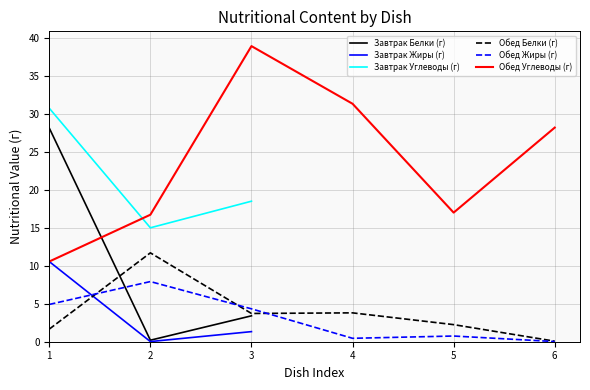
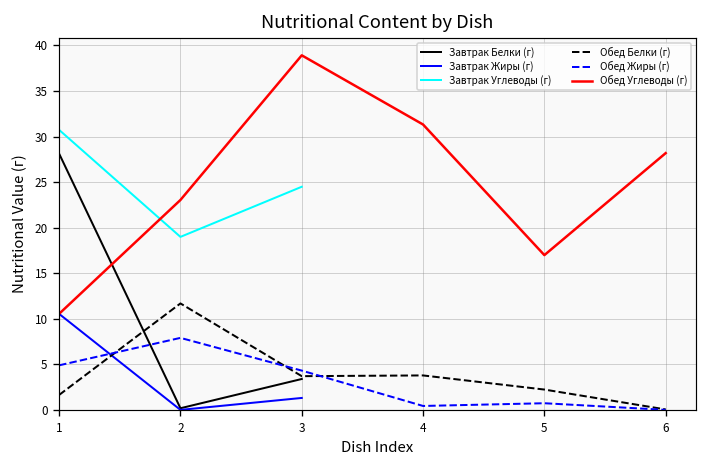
Завтрак Углеводы (г), 2: 15 -> 19
Обед Углеводы (г), 2: 17 -> 23
Завтрак Углеводы (г), 3: 19 -> 25
